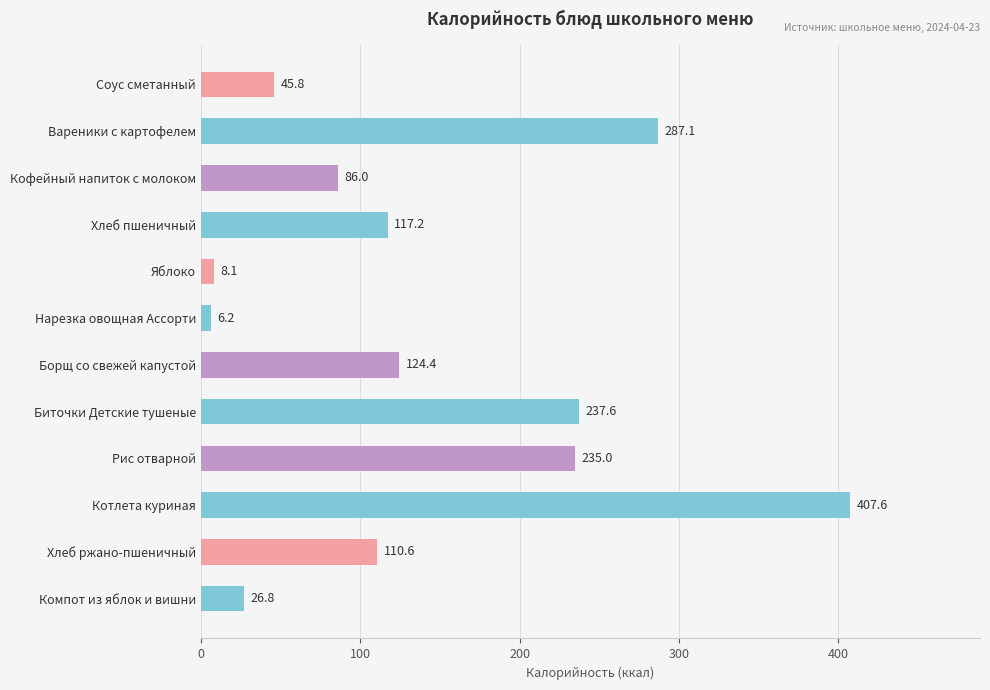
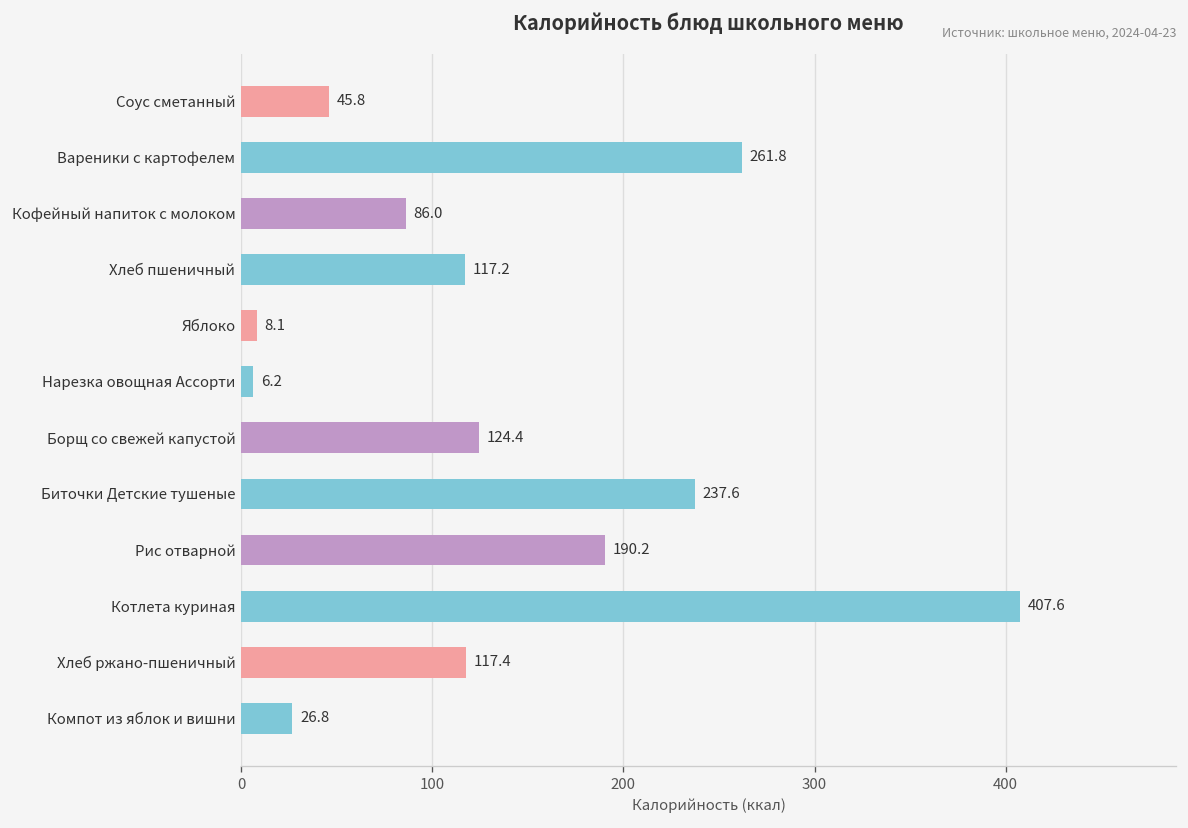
Вареники с картофелем: 287.1 -> 261.8
Рис отварной: 235.0 -> 190.2
Хлеб ржано-пшеничный: 110.6 -> 117.4
